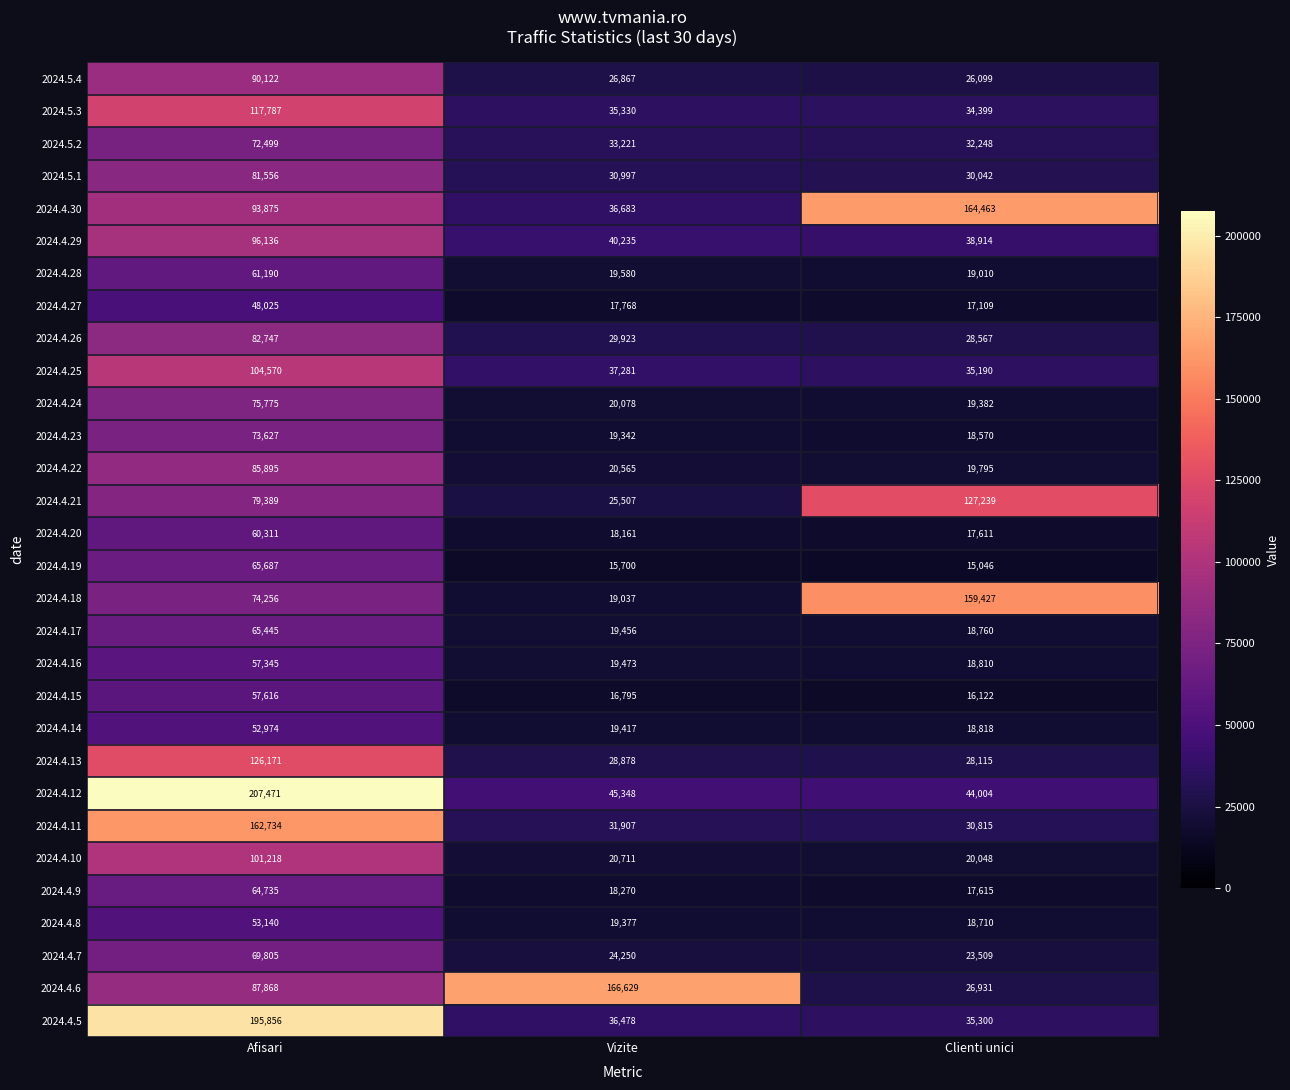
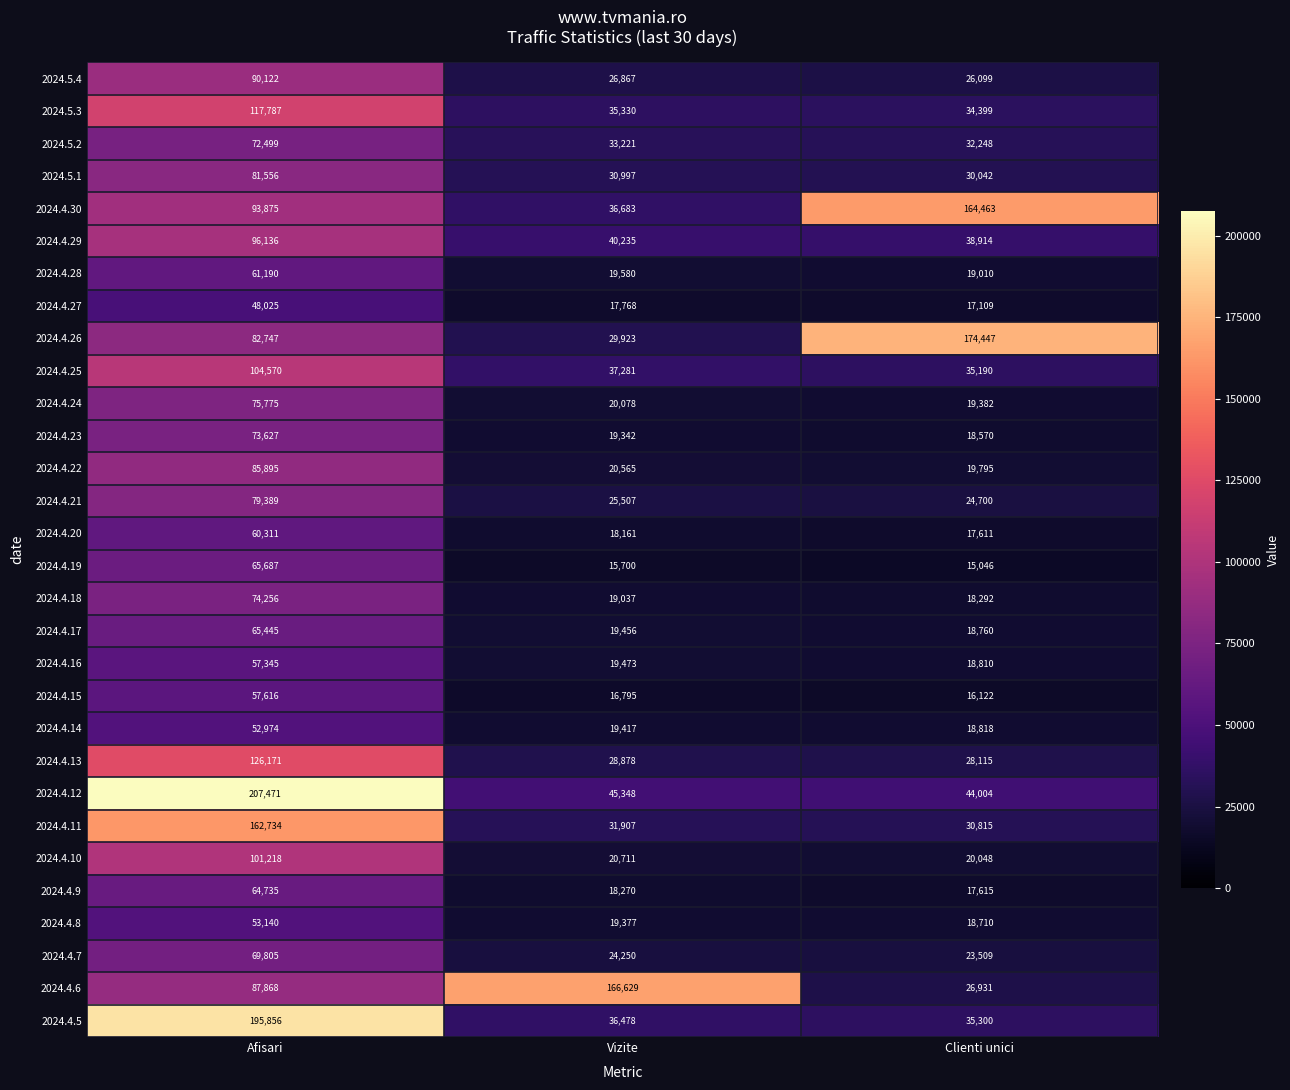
2024.4.26, Clienti unici: 28,567 -> 174,447
2024.4.21, Clienti unici: 127,239 -> 24,700
2024.4.18, Clienti unici: 159,427 -> 18,292
